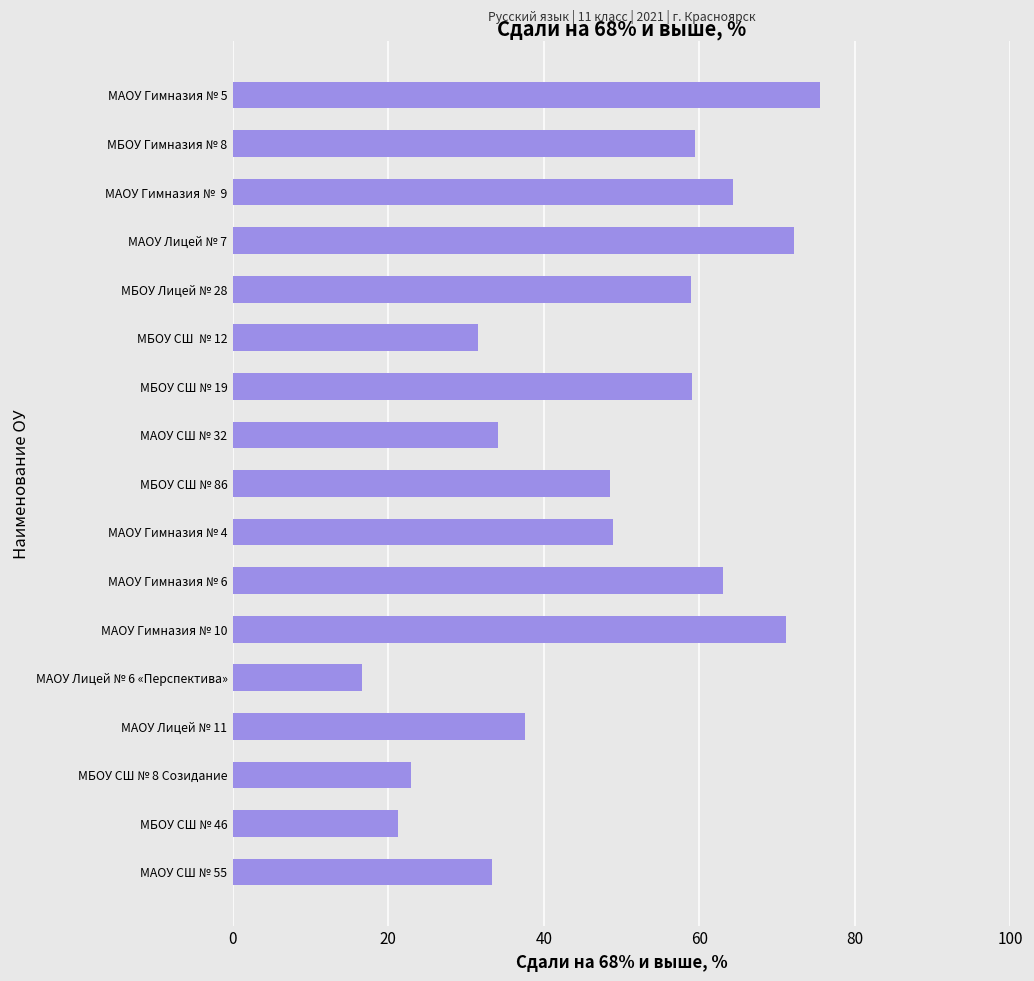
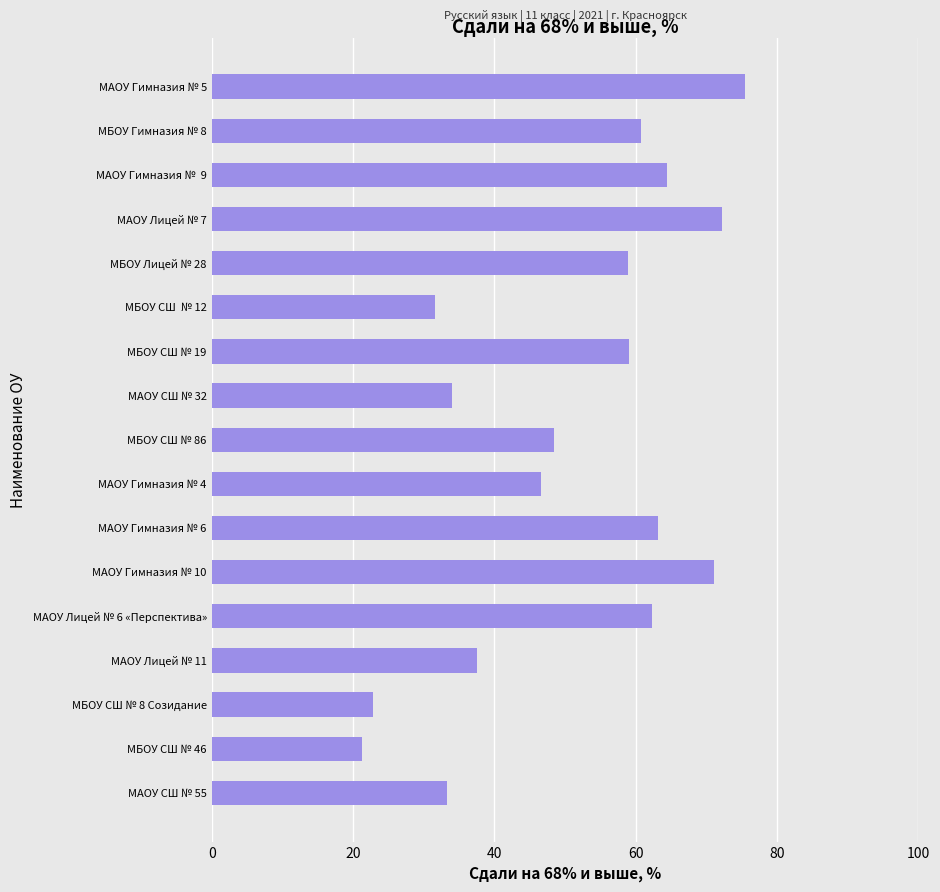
МБОУ Гимназия № 8: 60 -> 61
МАОУ Гимназия № 4: 49 -> 47
МАОУ Лицей № 6 «Перспектива»: 17 -> 62
